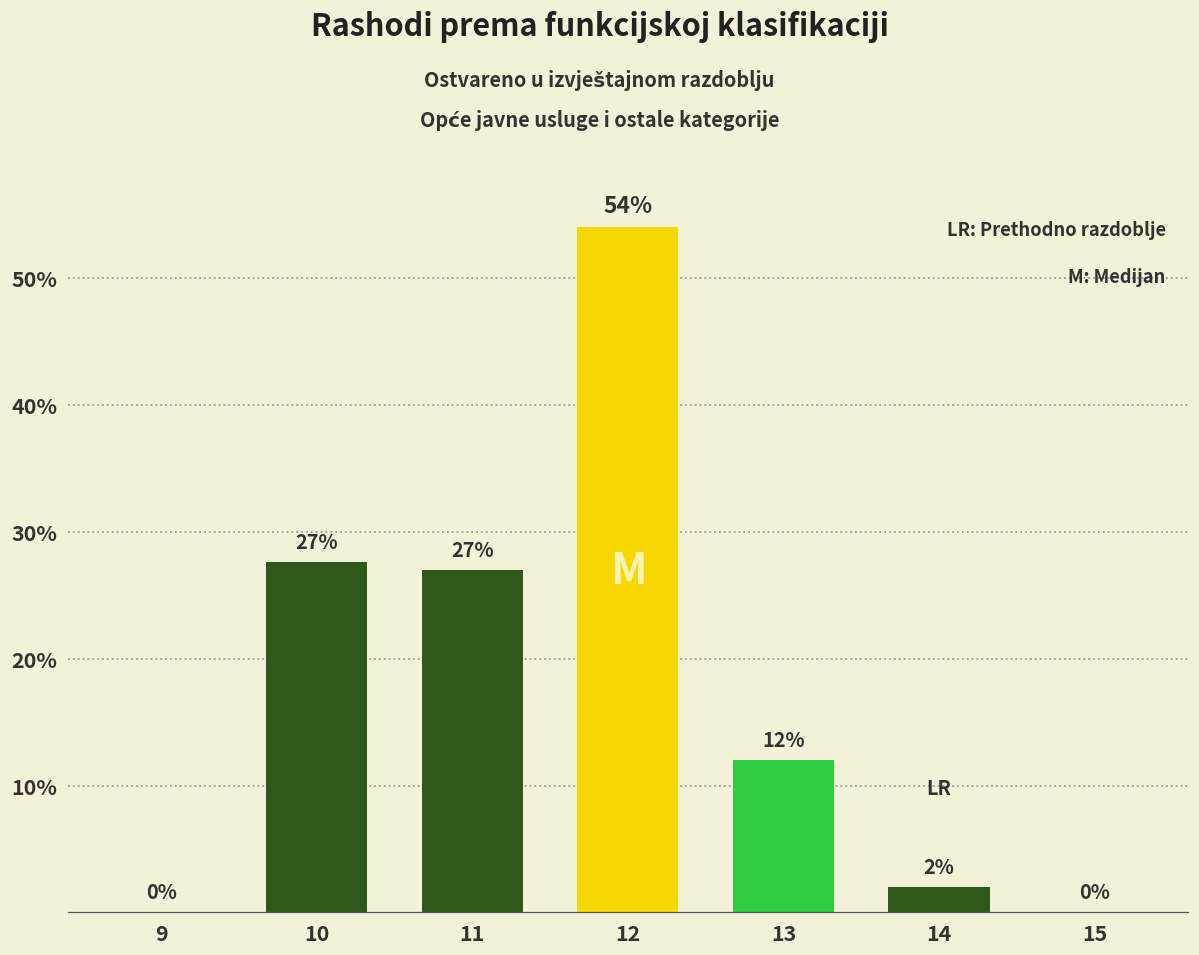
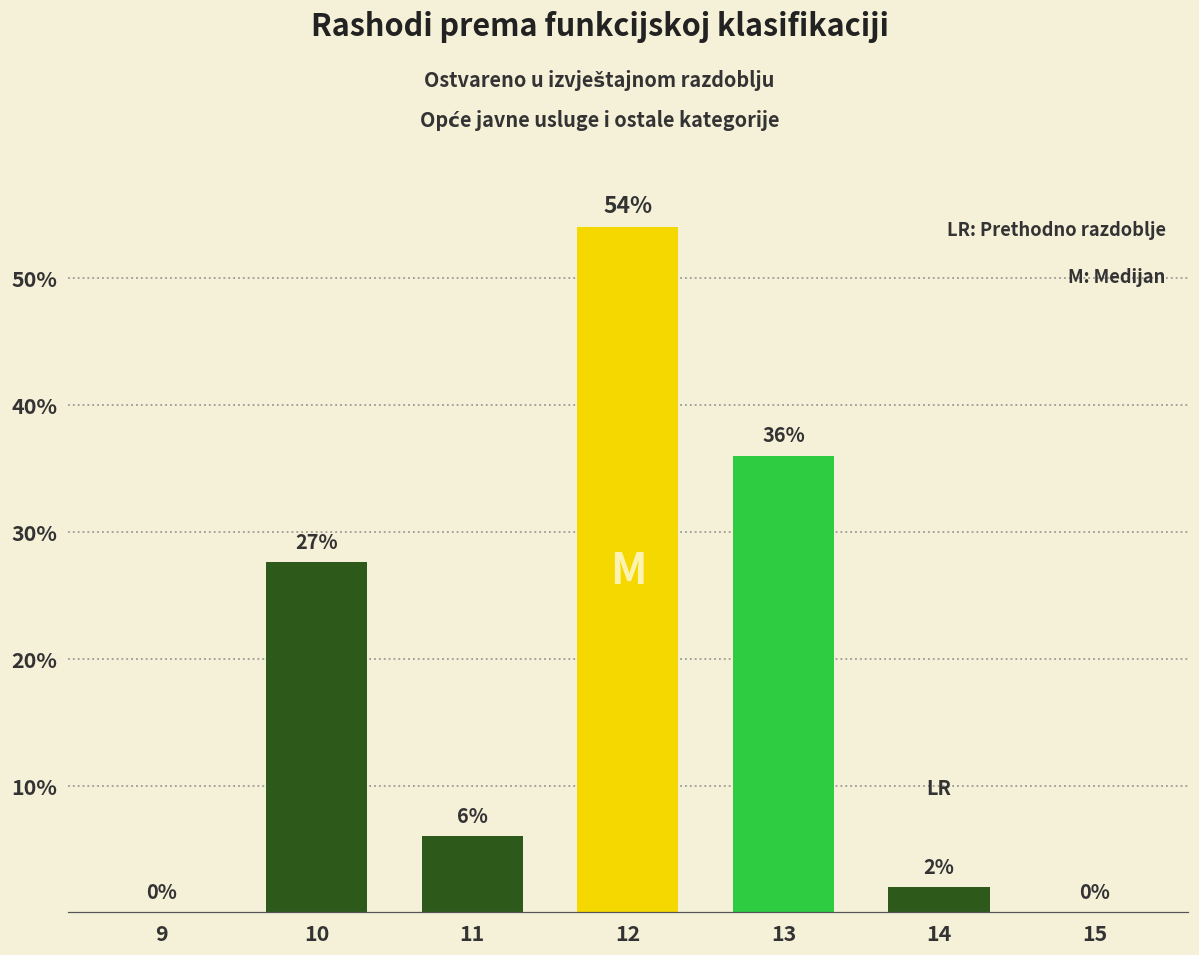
11: 27% -> 6%
13: 12% -> 36%
